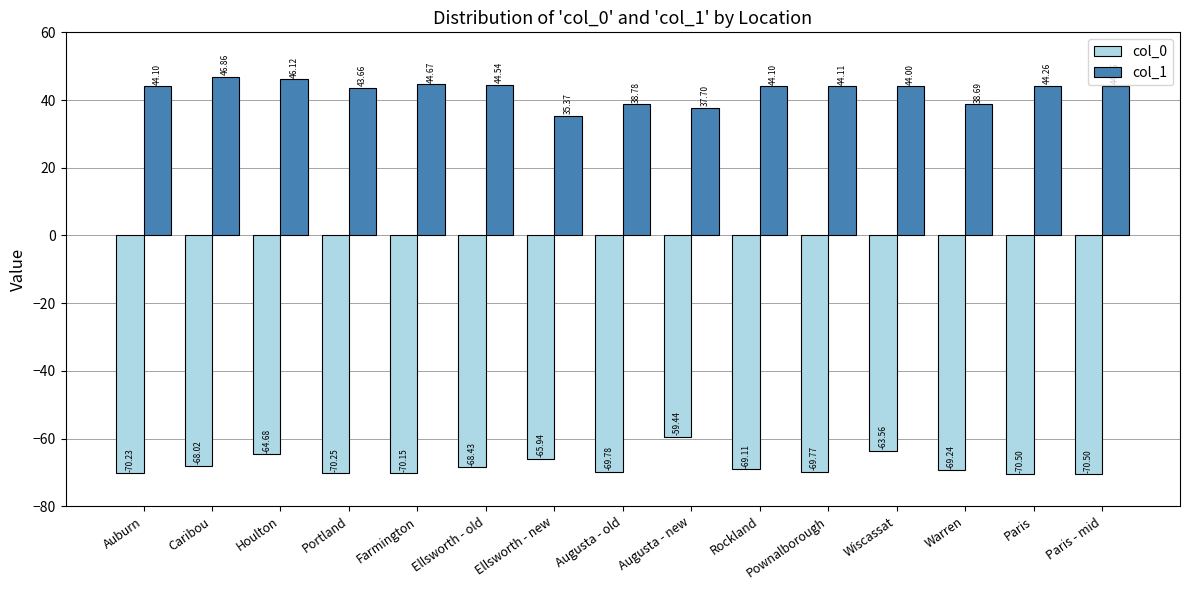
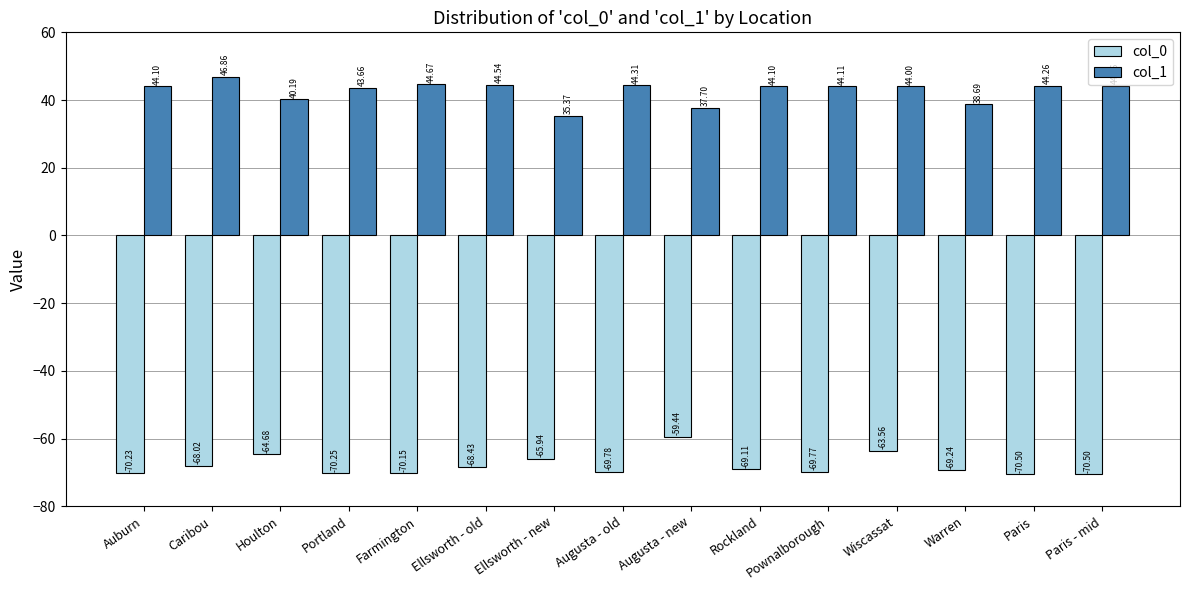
col_1, Houlton: 46.12 -> 40.19
col_1, Augusta - old: 38.78 -> 44.31
